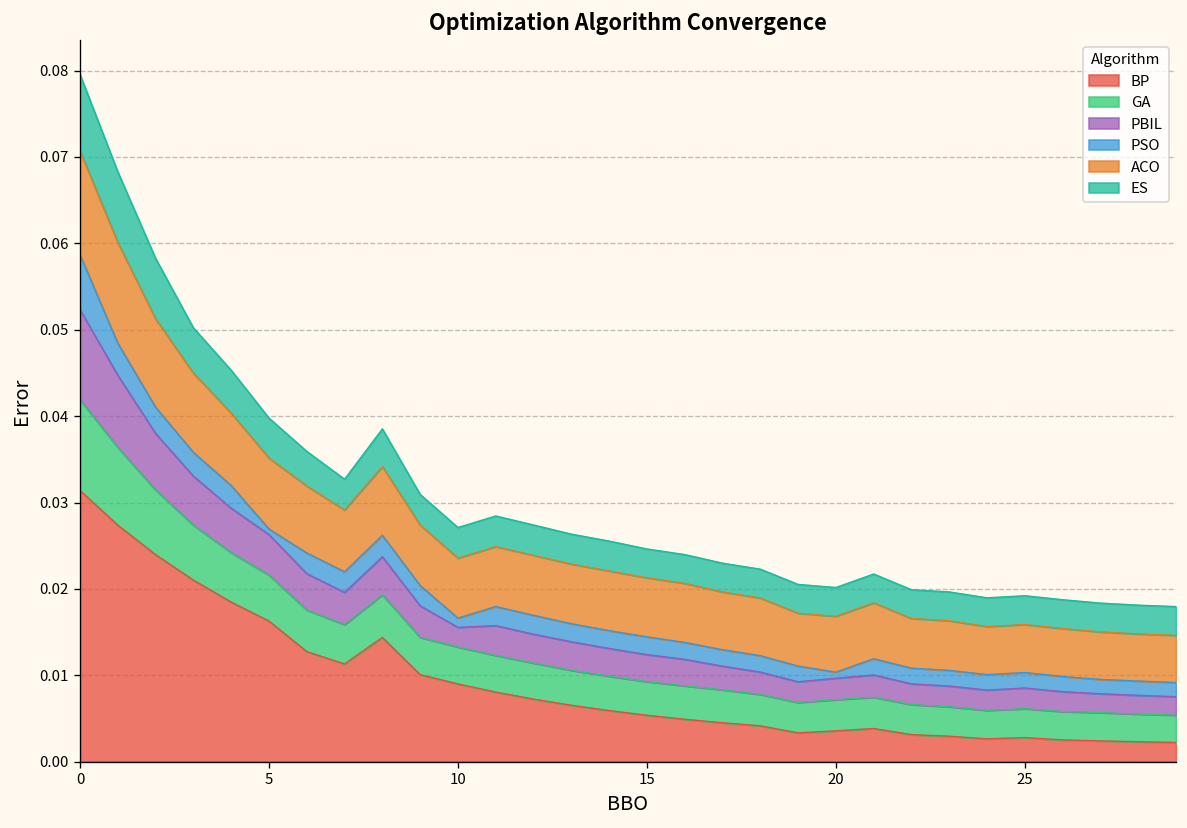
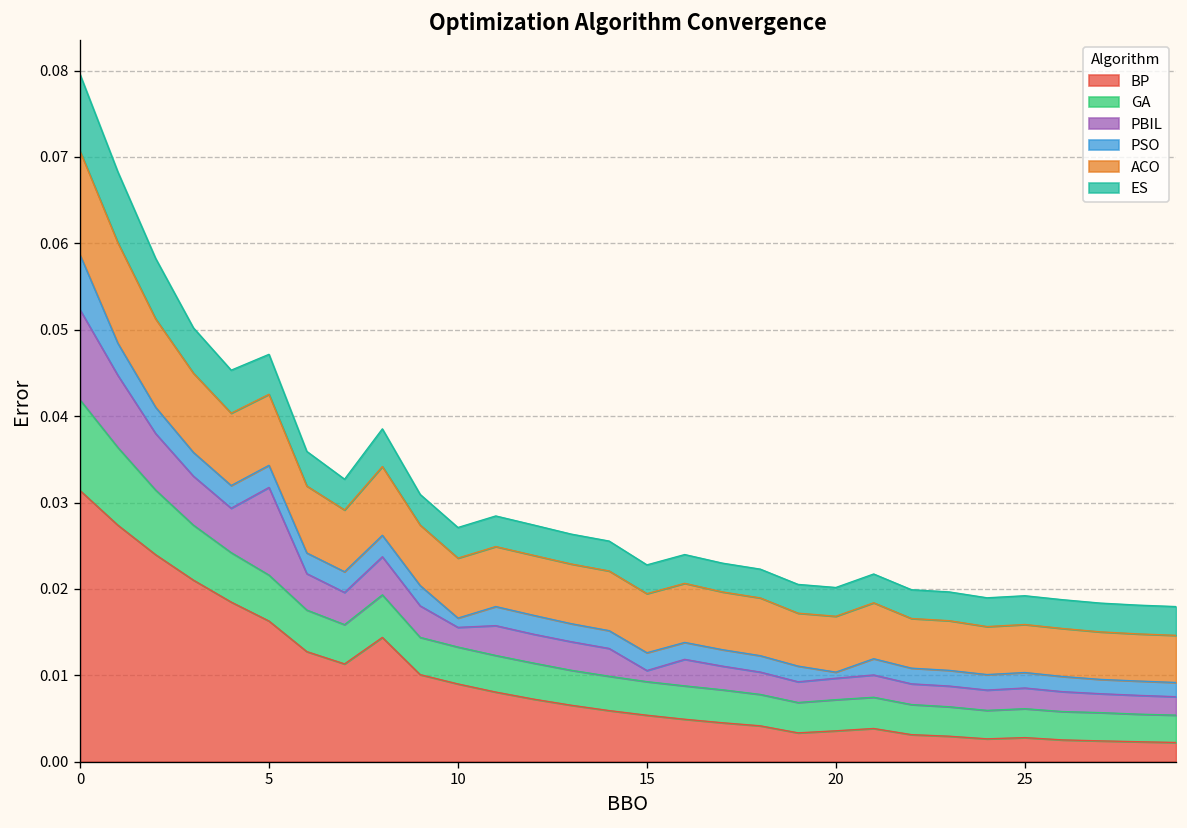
PBIL, 5: 0.005 -> 0.010
PSO, 5: 0.001 -> 0.003
PBIL, 15: 0.003 -> 0.001
